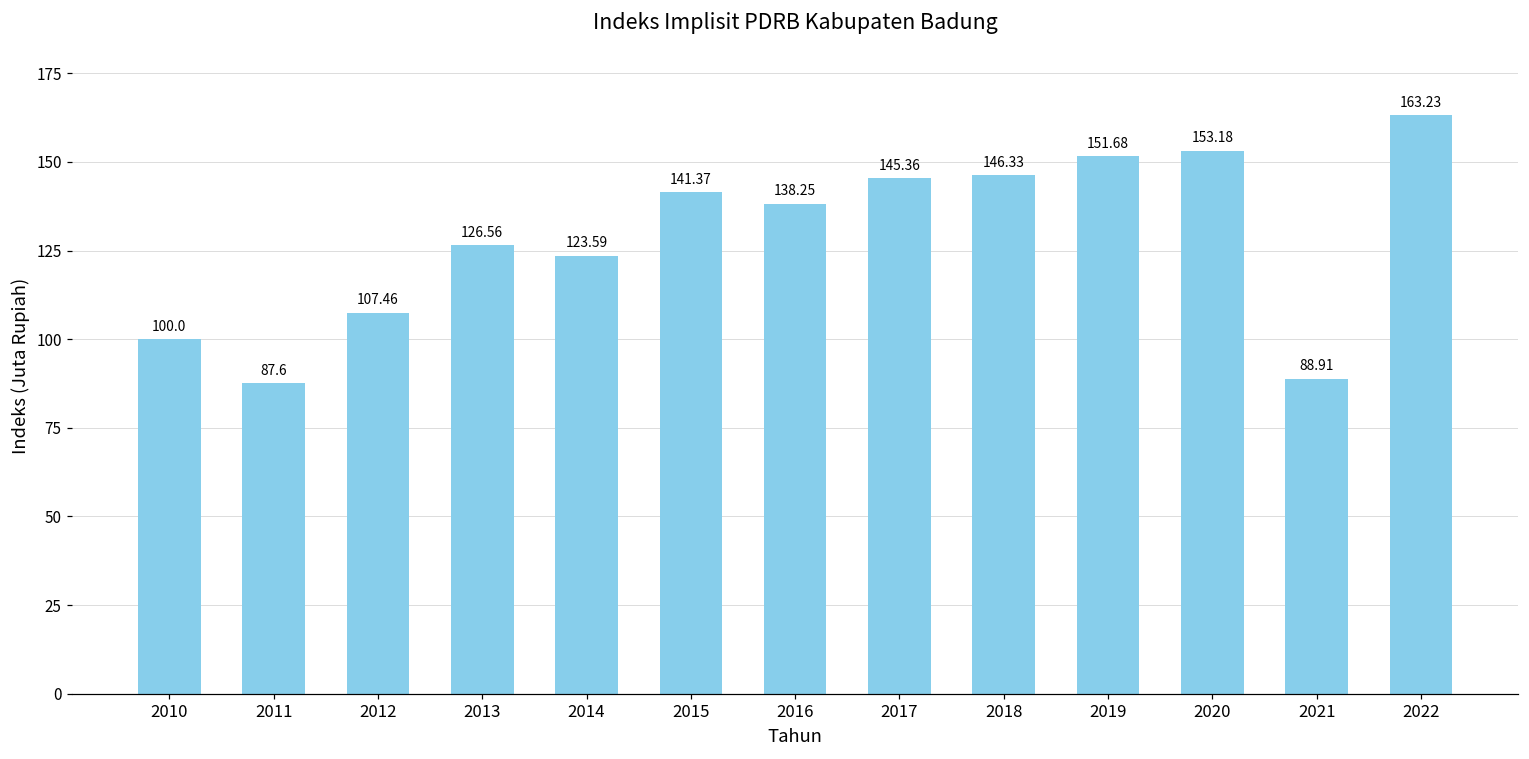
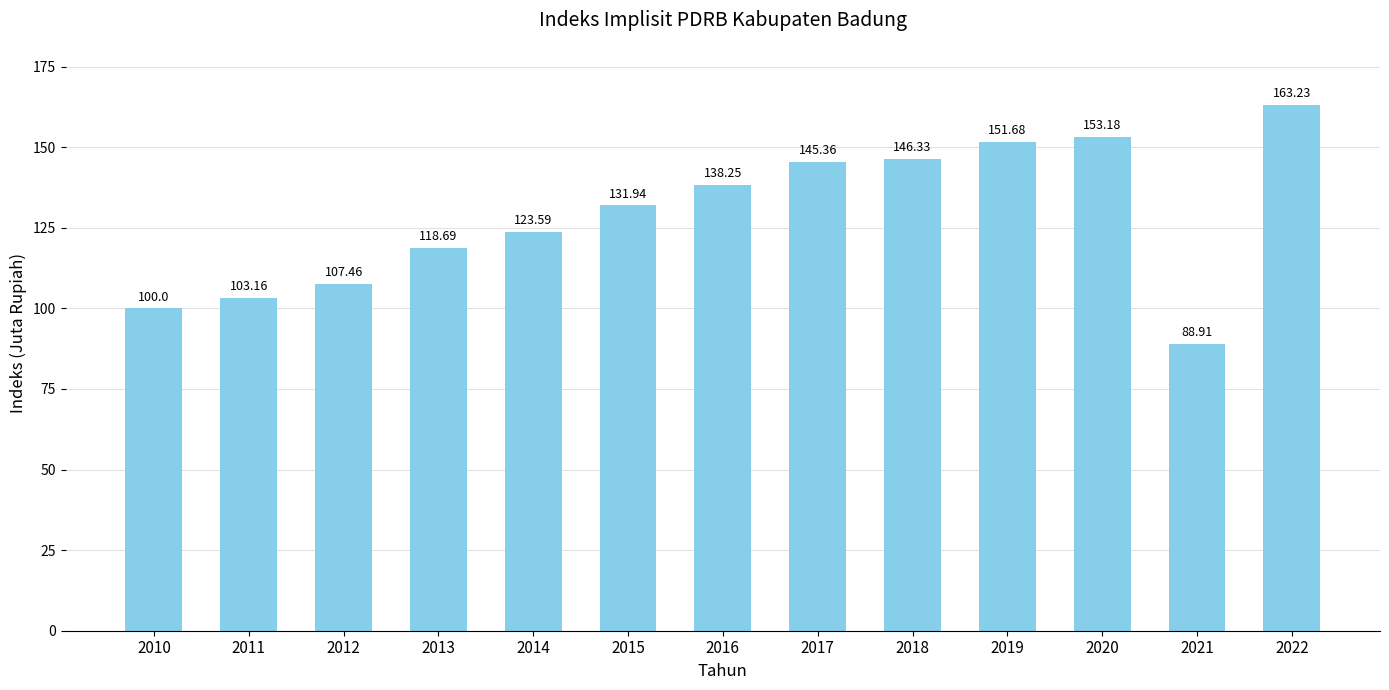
2011: 87.6 -> 103.16
2013: 126.56 -> 118.69
2015: 141.37 -> 131.94
